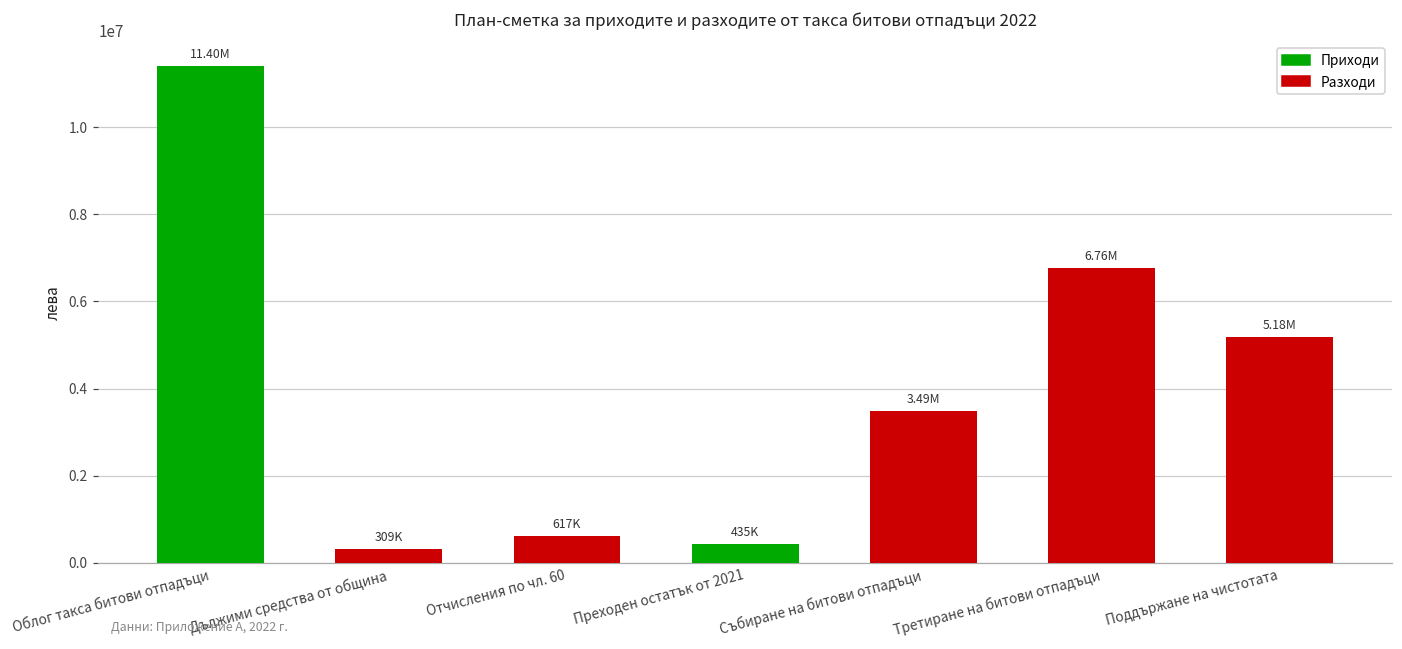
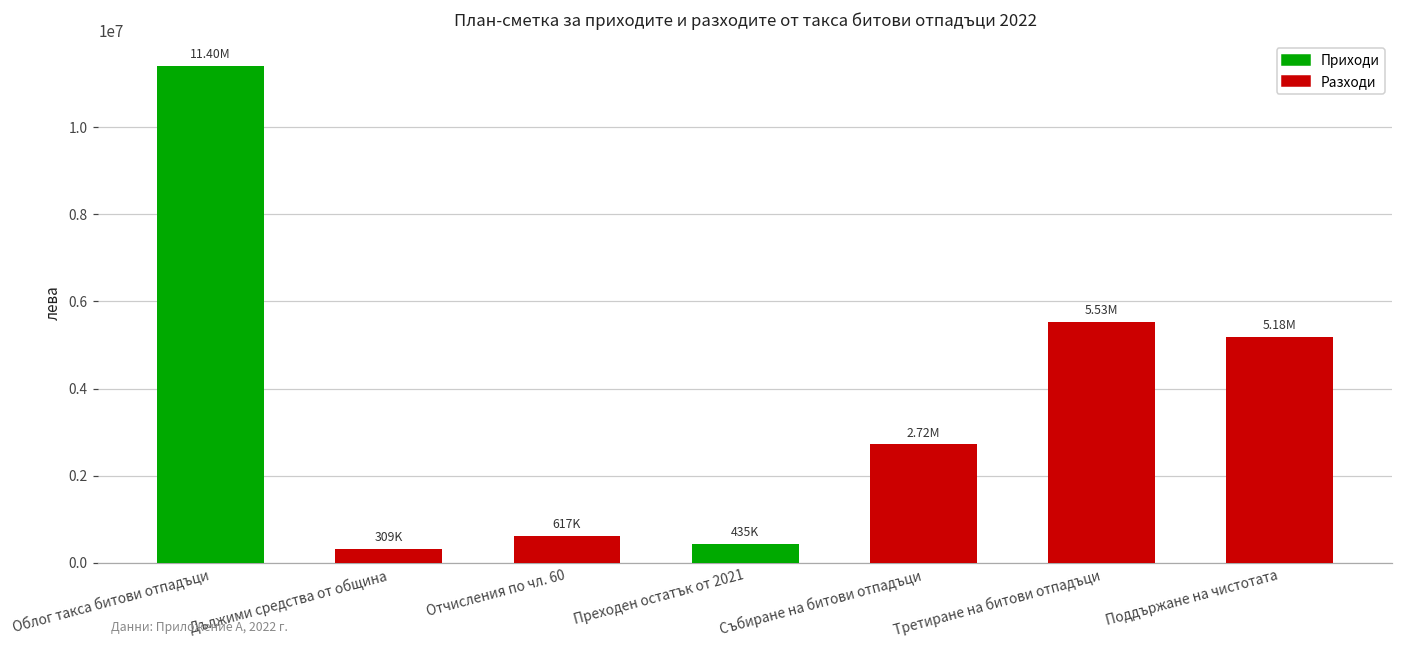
Събиране на битови отпадъци: 3.49M -> 2.72M
Третиране на битови отпадъци: 6.76M -> 5.53M
